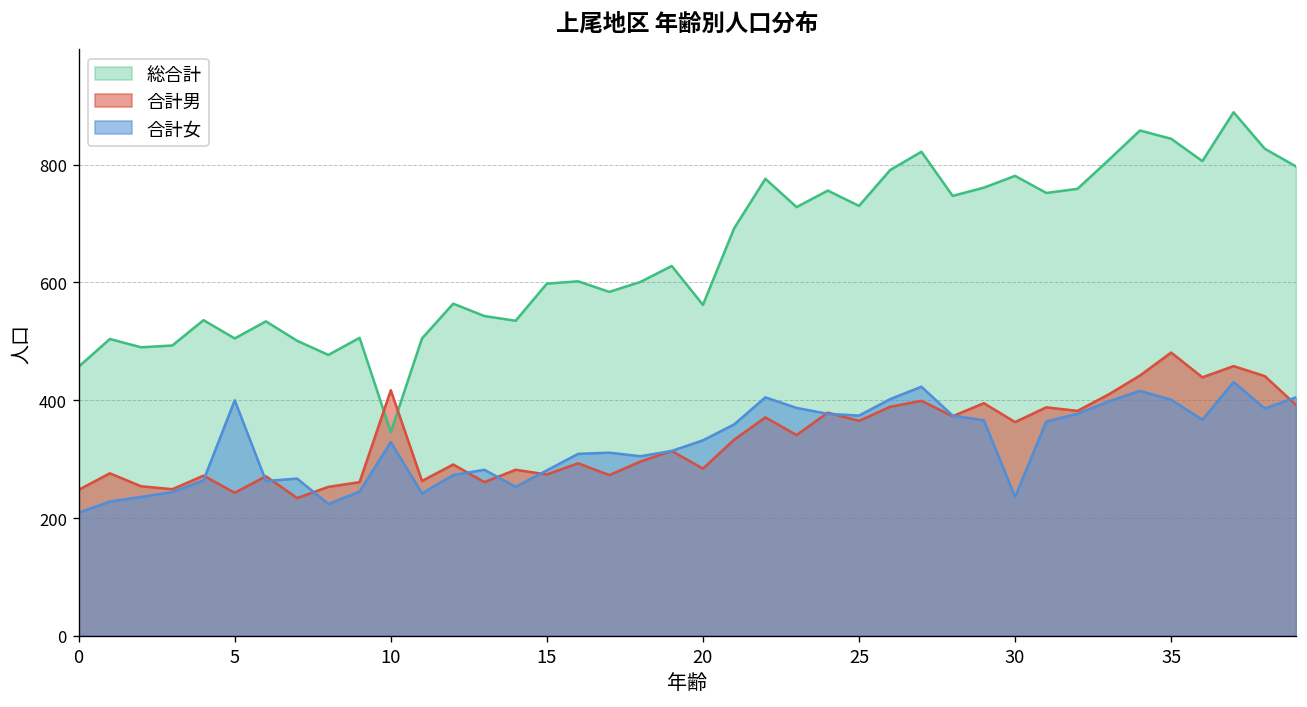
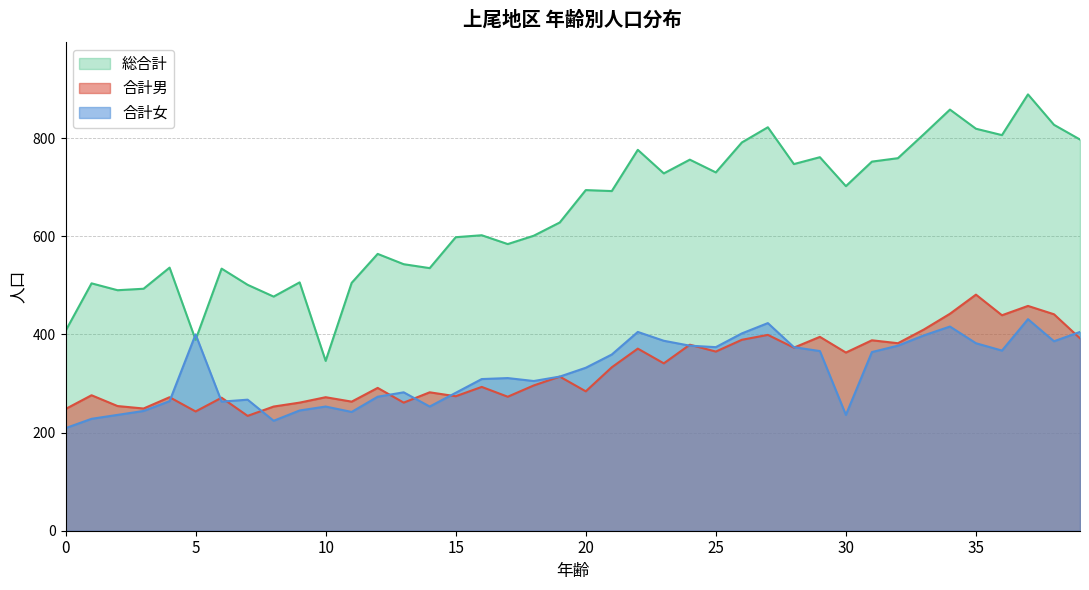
総合計, 0: 460 -> 410
総合計, 5: 510 -> 390
合計男, 10: 420 -> 270
合計女, 10: 330 -> 250
総合計, 20: 560 -> 690
総合計, 30: 780 -> 700
総合計, 35: 840 -> 820
合計女, 35: 400 -> 380
